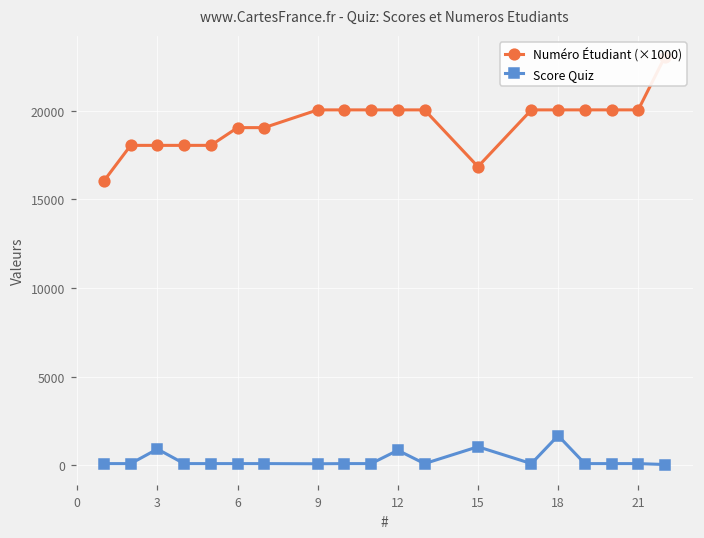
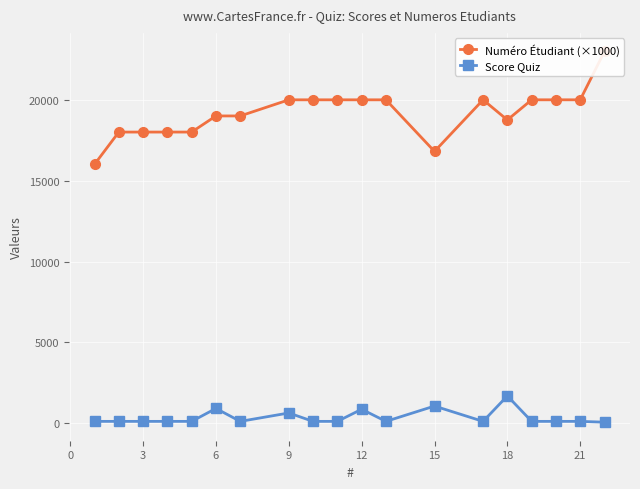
Score Quiz, 3: 900 -> 100
Score Quiz, 6: 100 -> 900
Score Quiz, 9: 100 -> 600
Numéro Étudiant (×1000), 18: 20000 -> 18800
